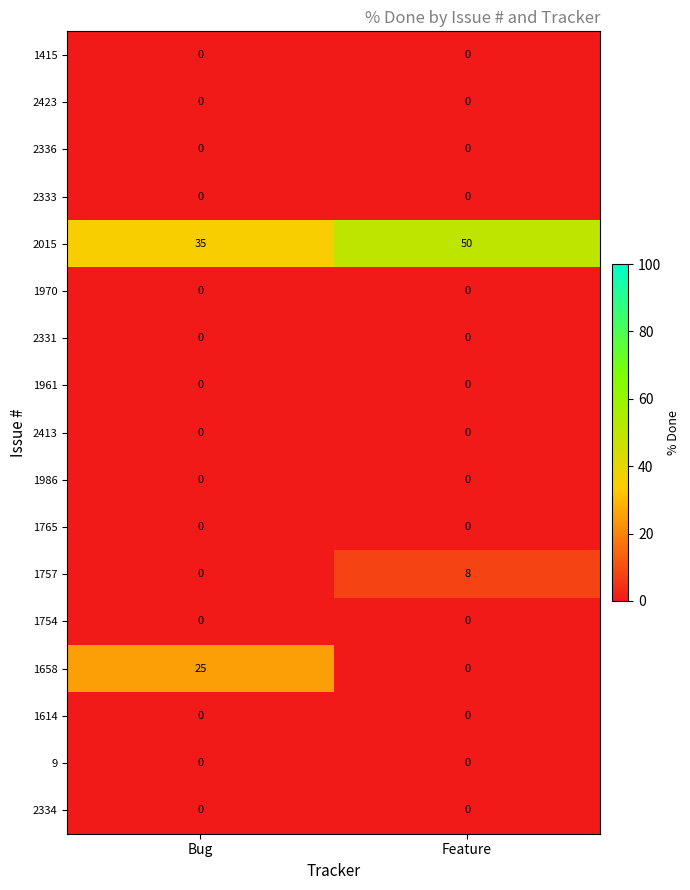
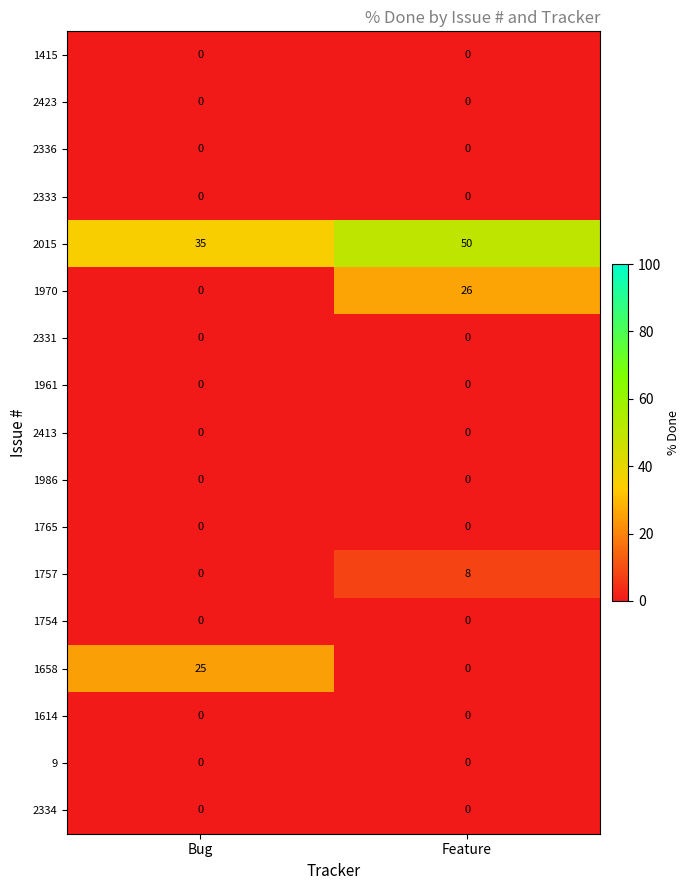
1970, Feature: 0 -> 26
